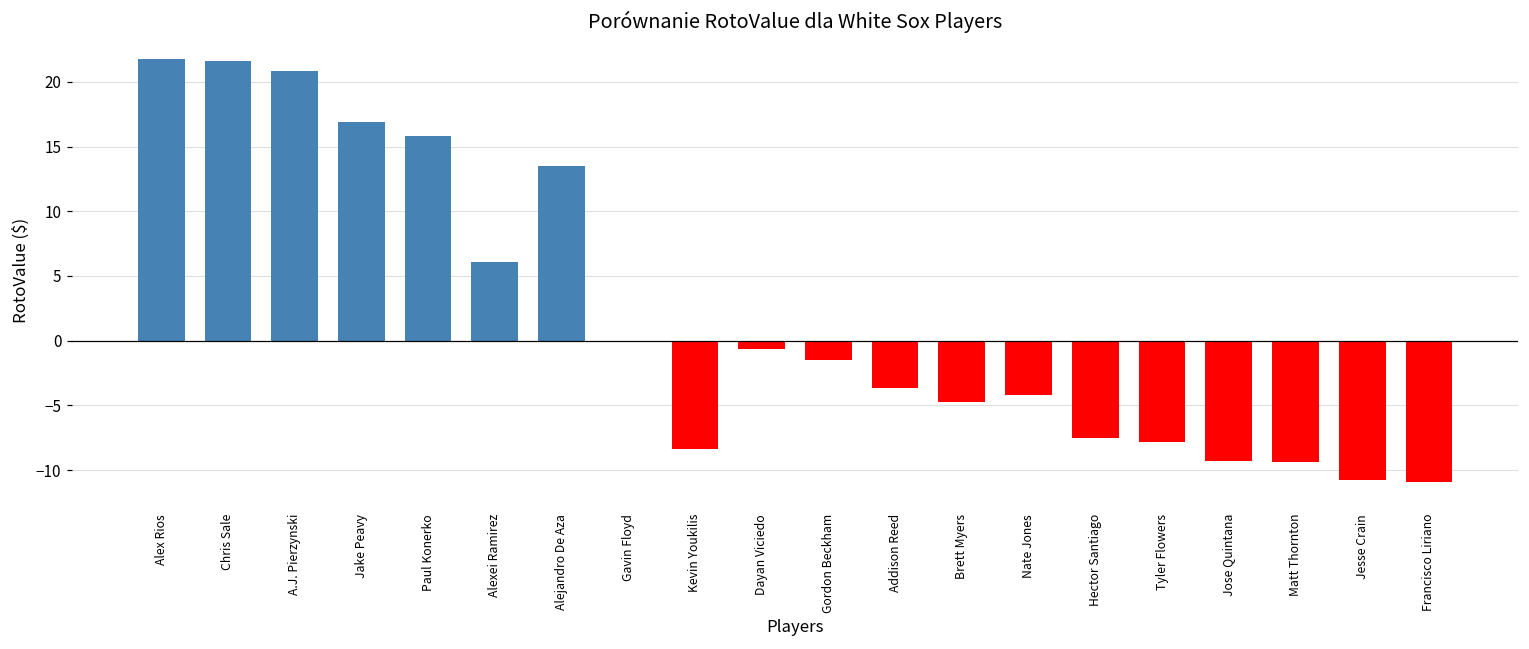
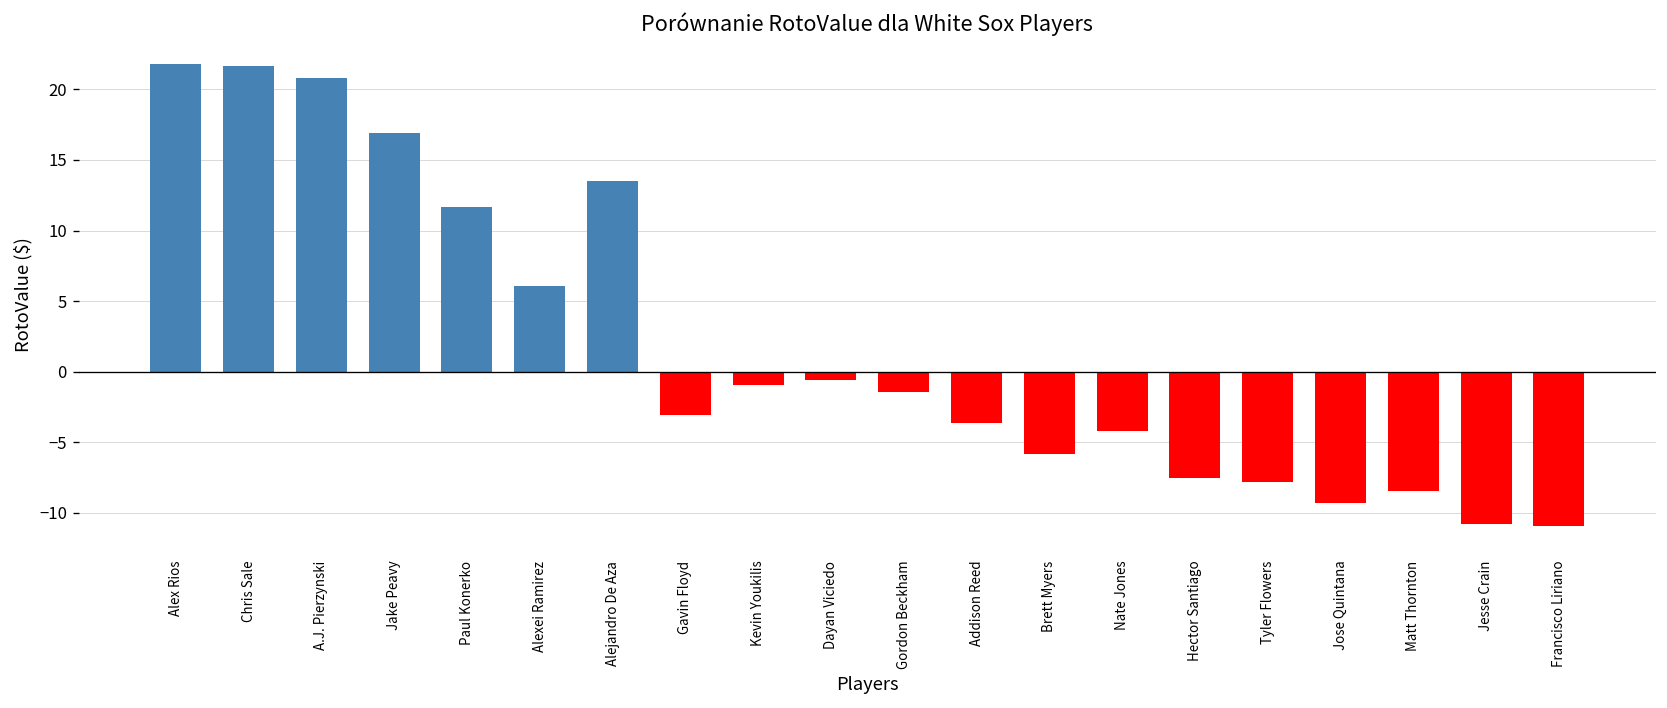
Paul Konerko: 15.8 -> 11.7
Gavin Floyd: -0.1 -> -3.1
Kevin Youkilis: -8.4 -> -1.0
Brett Myers: -4.8 -> -5.9
Matt Thornton: -9.4 -> -8.5
